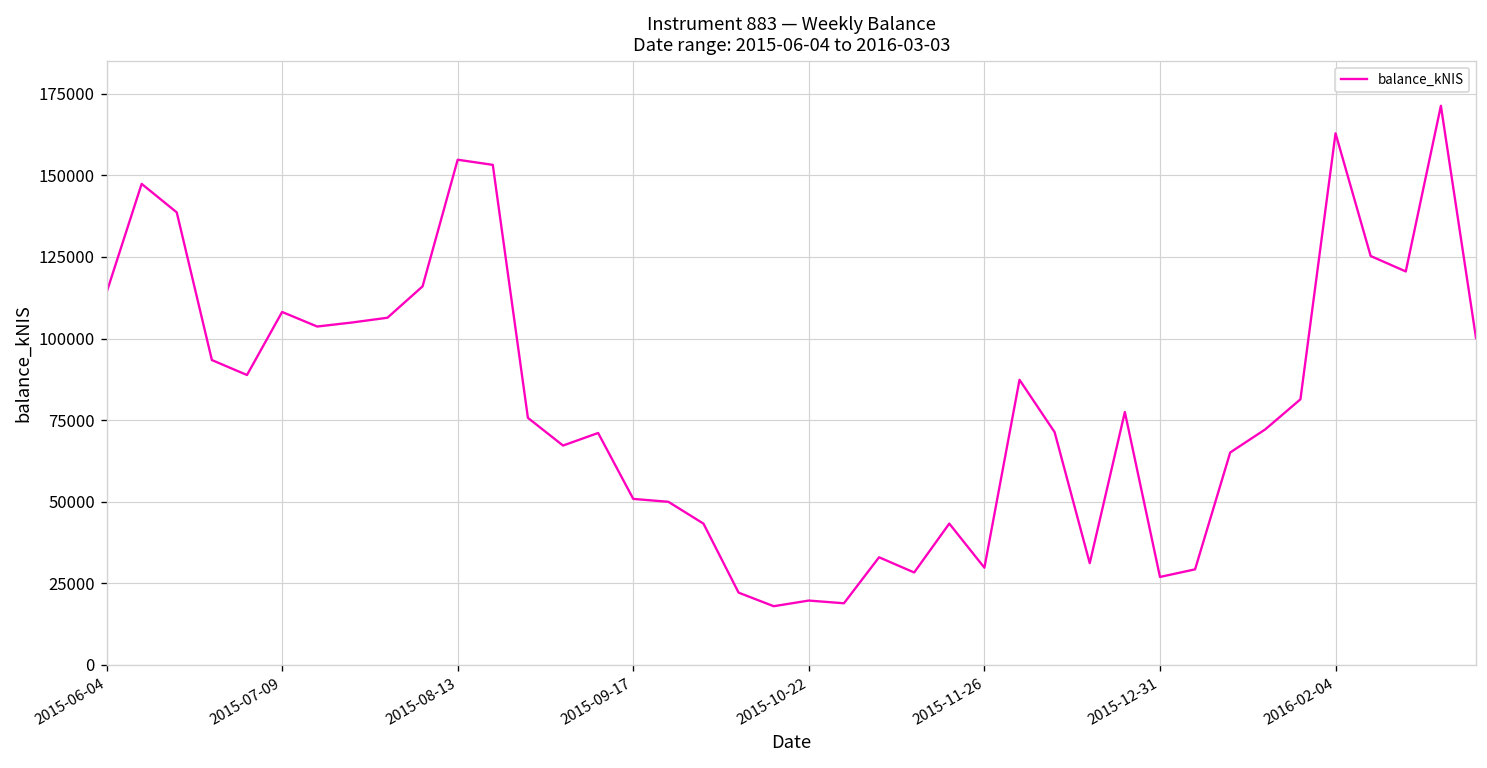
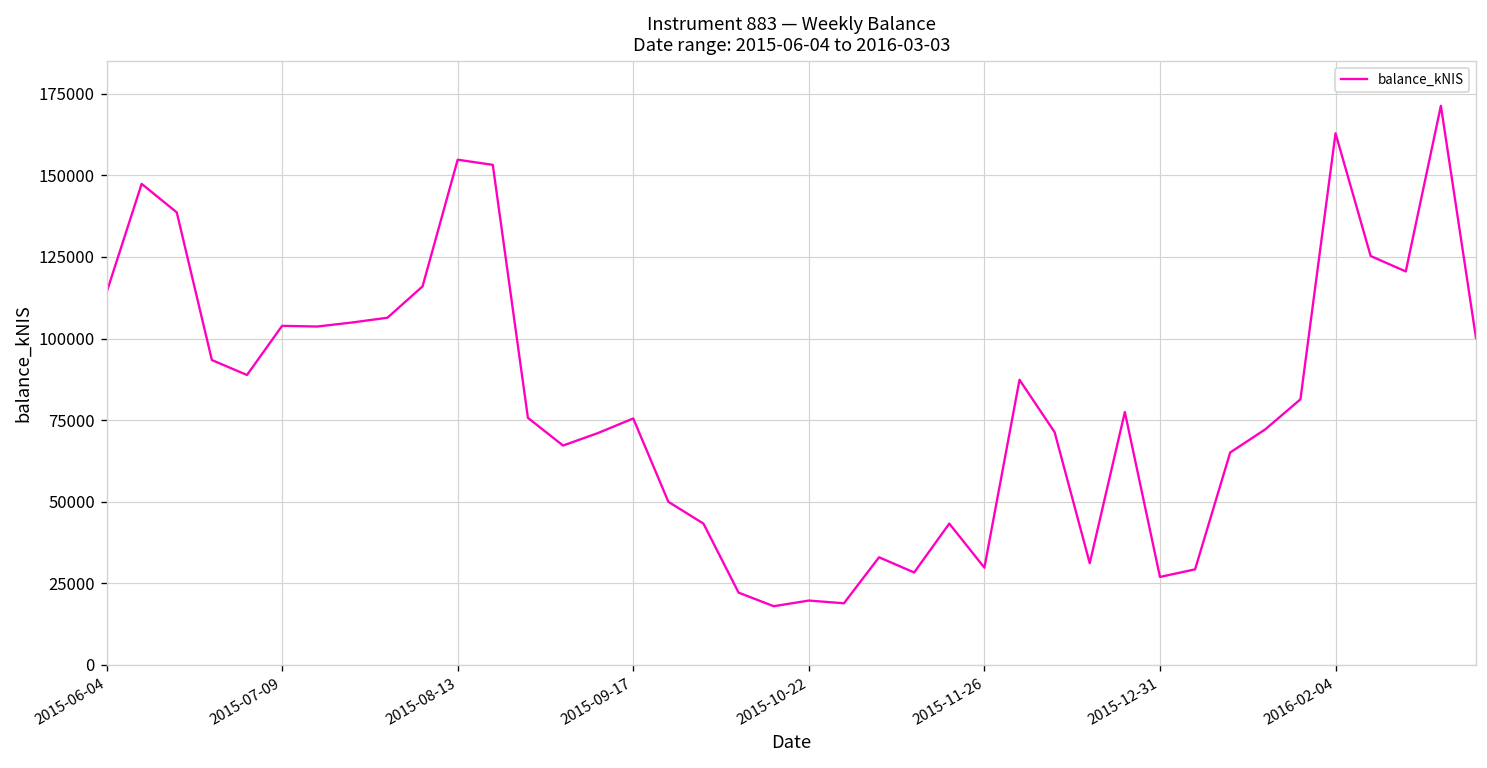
2015-07-09: 108000 -> 104000
2015-09-17: 51000 -> 76000
